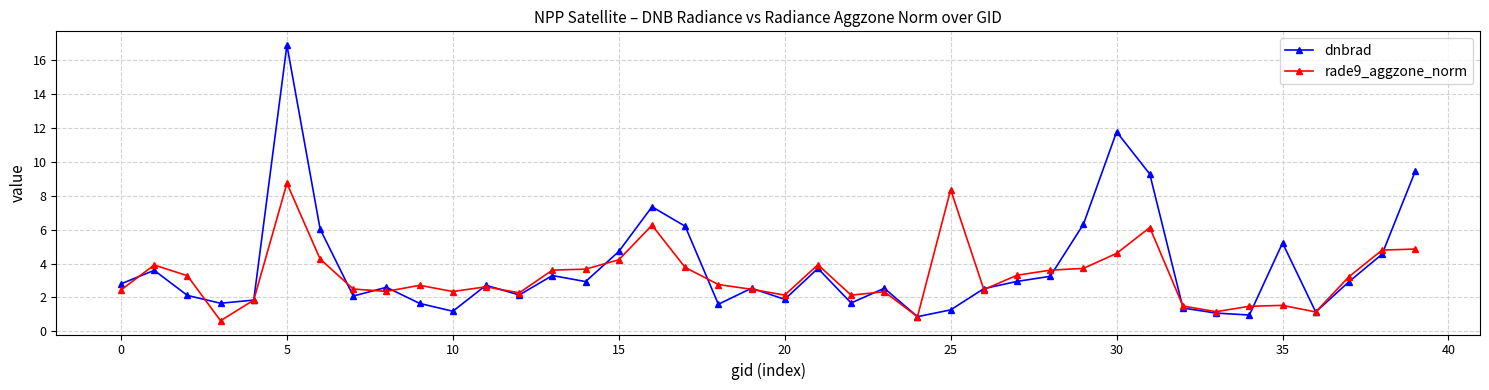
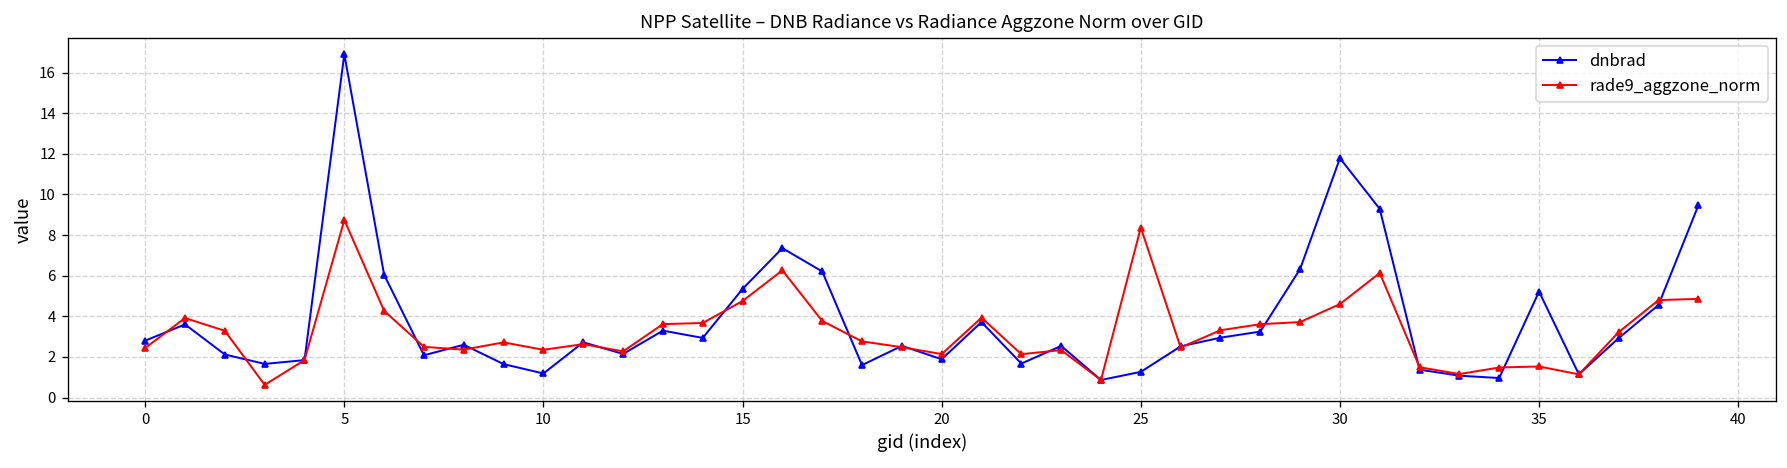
dnbrad, 15: 4.7 -> 5.3
rade9_aggzone_norm, 15: 4.2 -> 4.8
